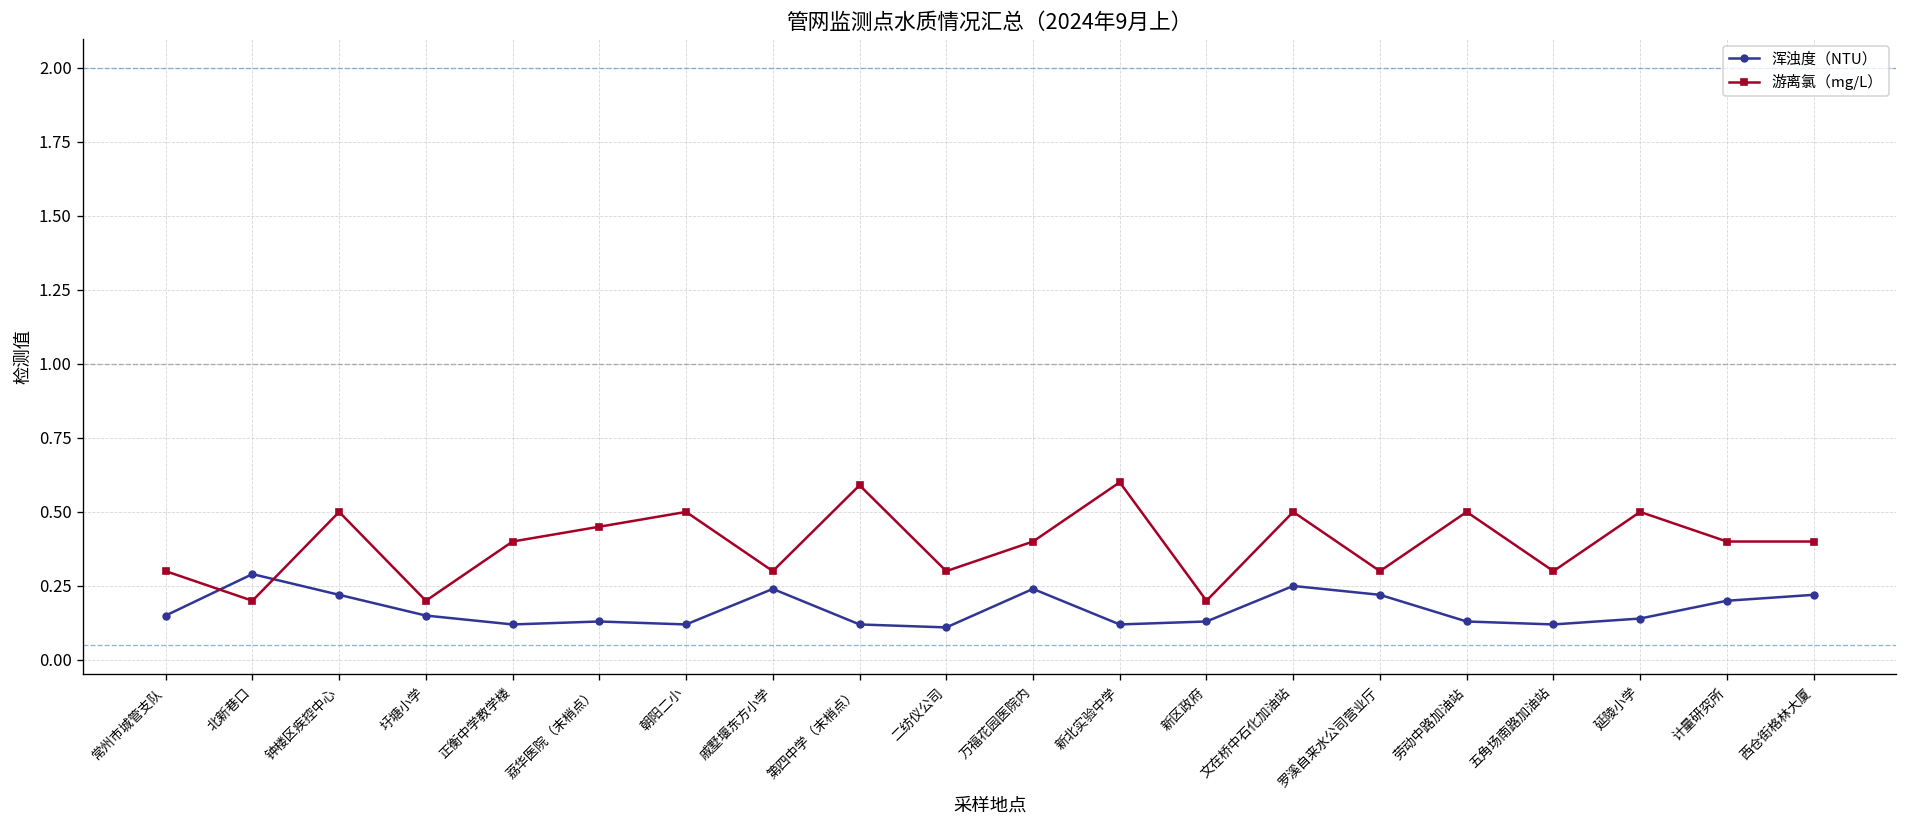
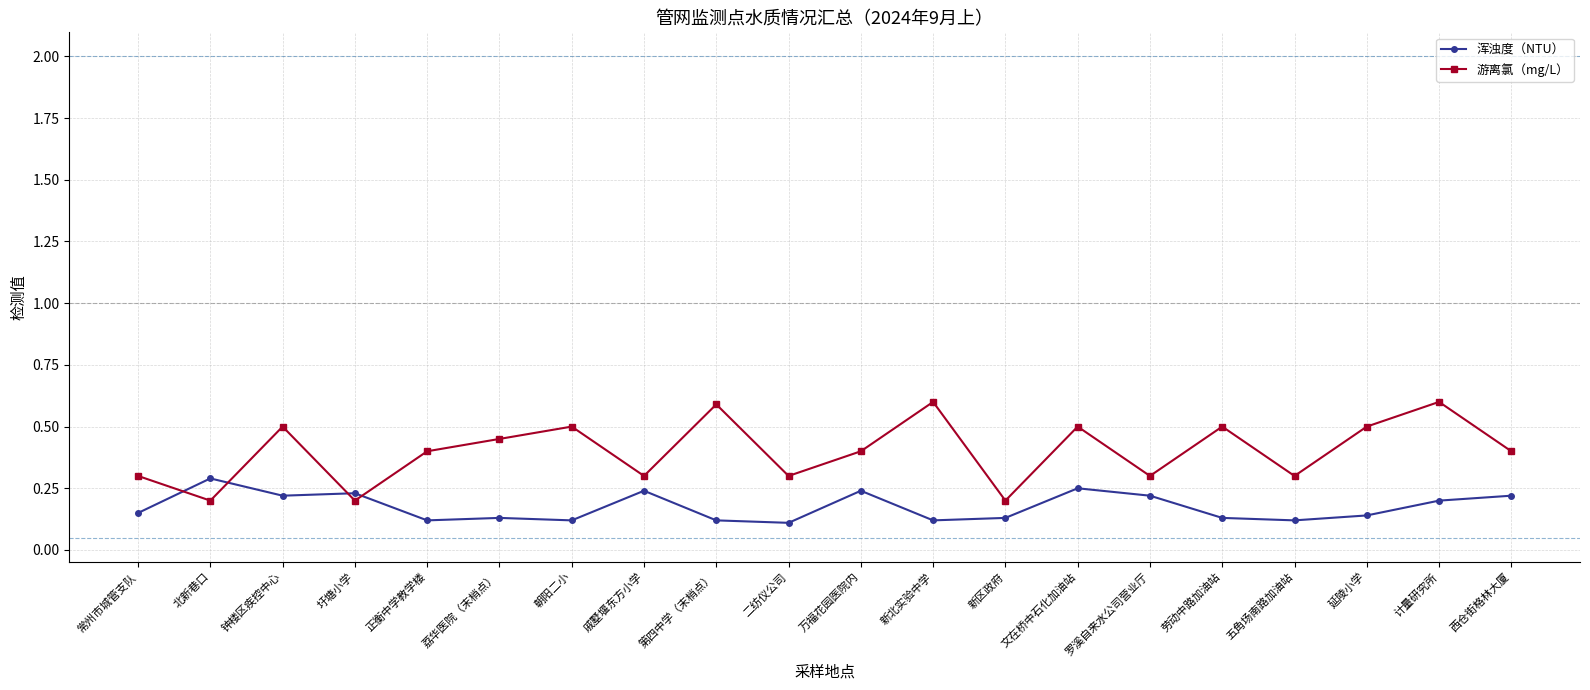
浑浊度（NTU）, 圩塘小学: 0.15 -> 0.23
游离氯（mg/L）, 计量研究所: 0.4 -> 0.6
